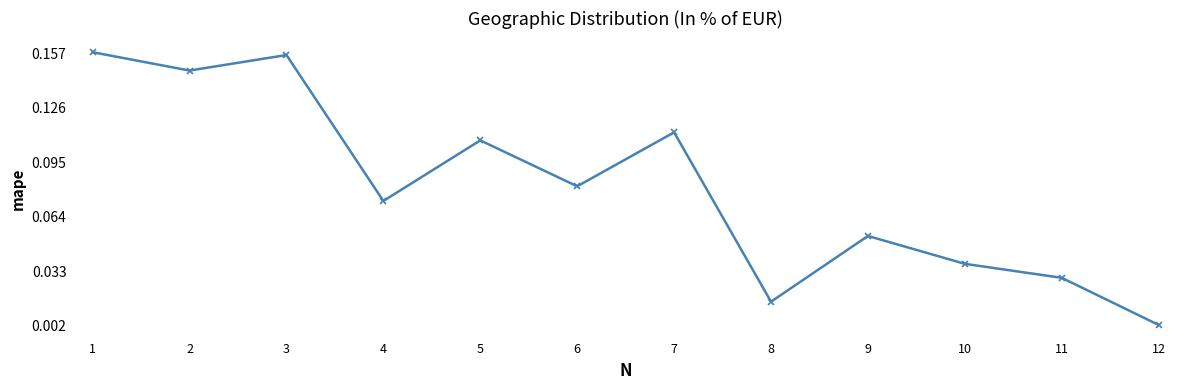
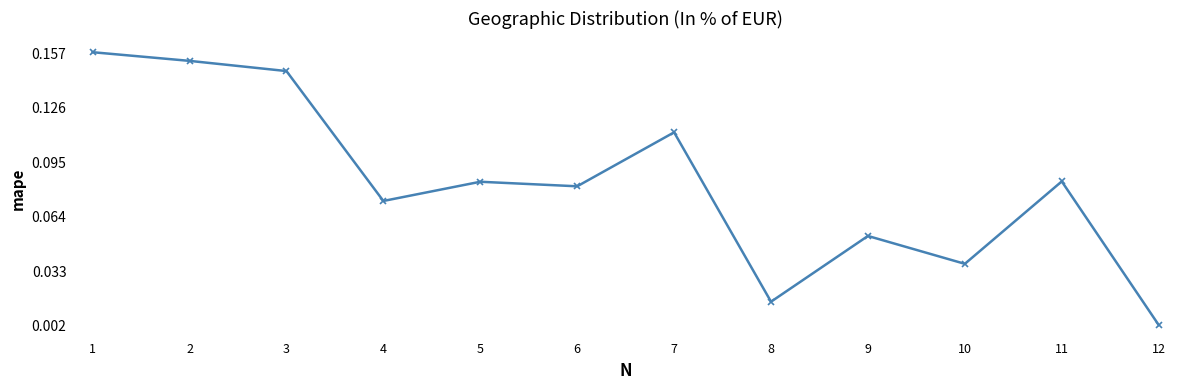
2: 0.147 -> 0.153
3: 0.156 -> 0.147
5: 0.107 -> 0.084
11: 0.029 -> 0.084
